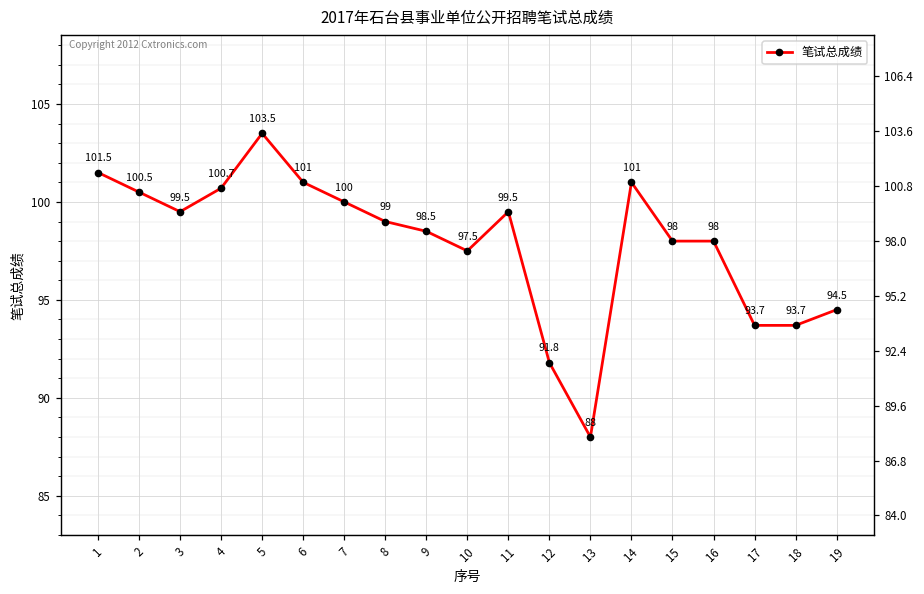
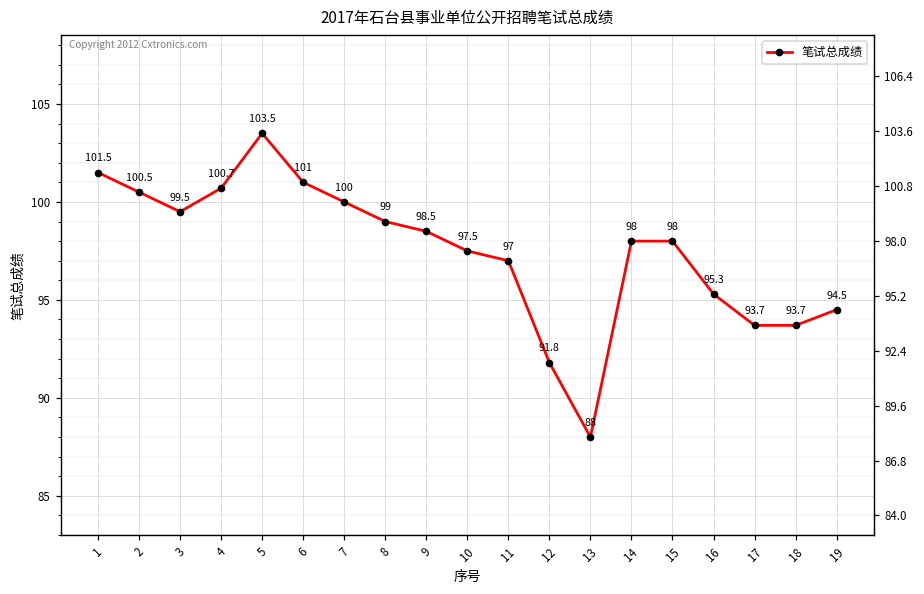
11: 99.5 -> 97
14: 101 -> 98
16: 98 -> 95.3
